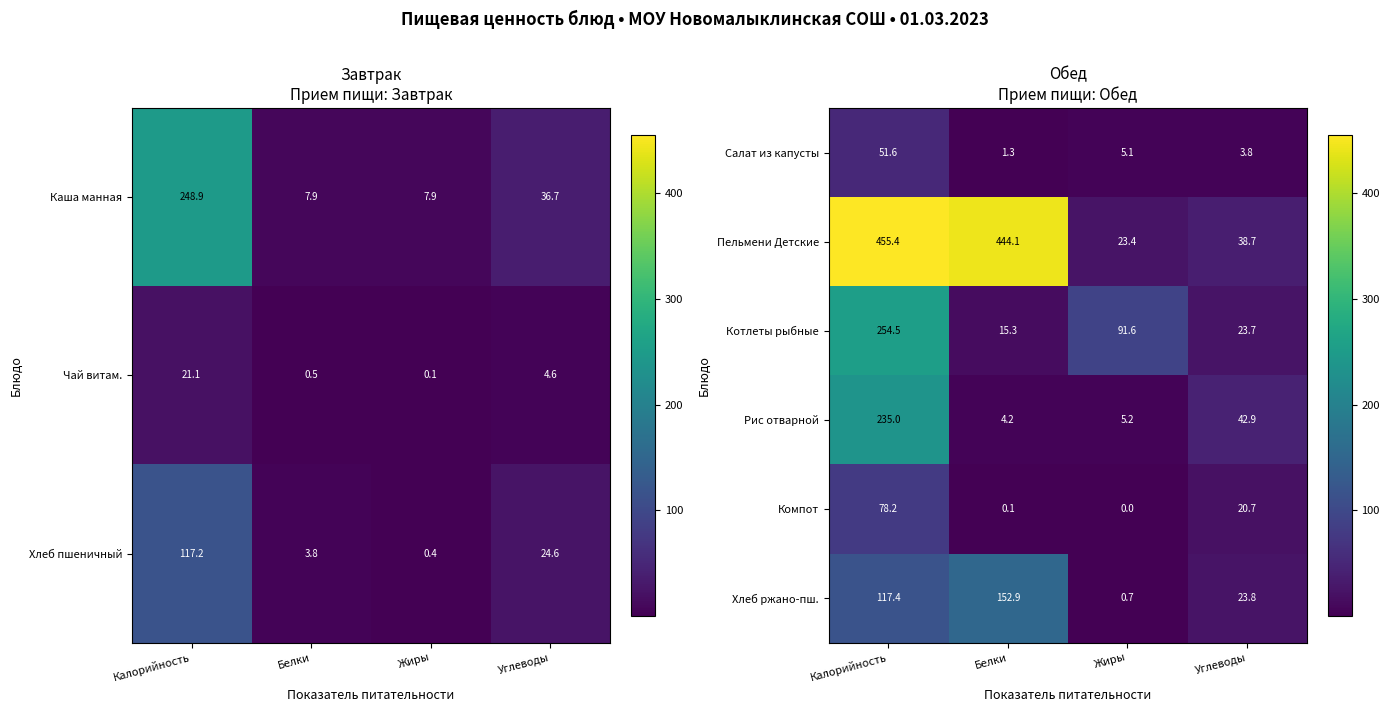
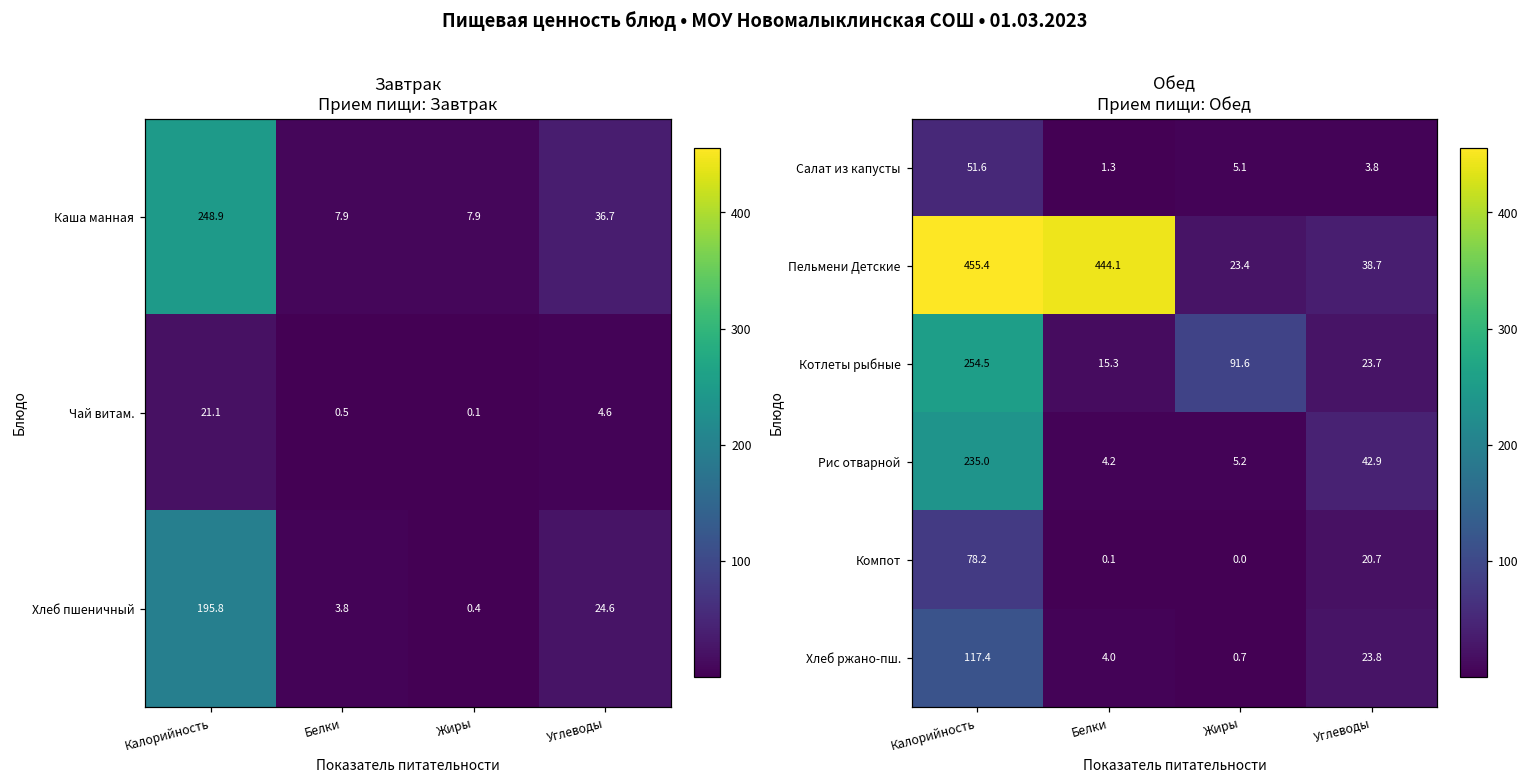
Завтрак Прием пищи: Завтрак, Хлеб пшеничный, Калорийность: 117.2 -> 195.8
Обед Прием пищи: Обед, Хлеб ржано-пш., Белки: 152.9 -> 4.0
